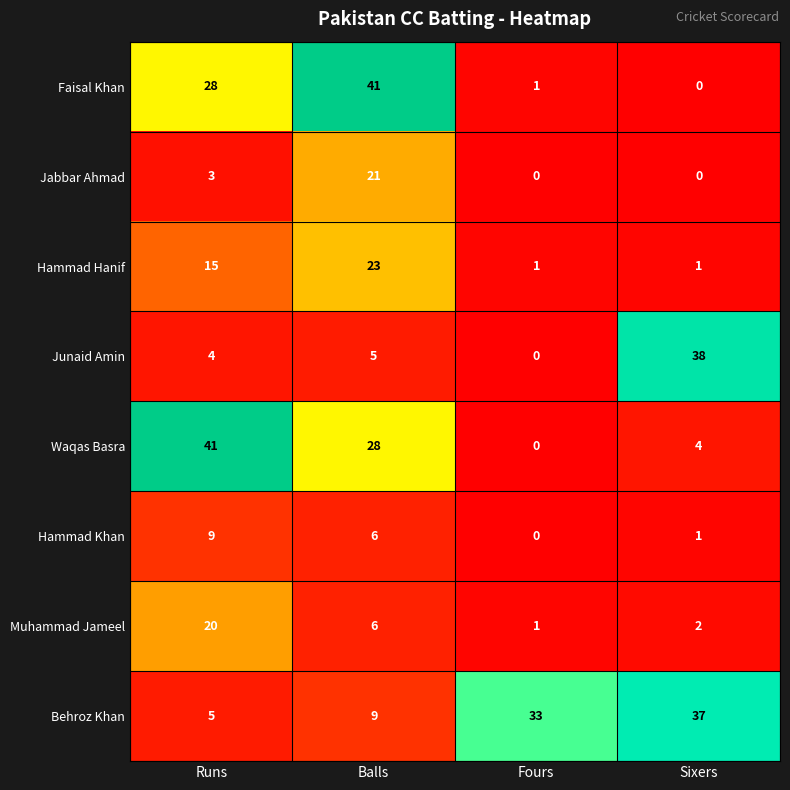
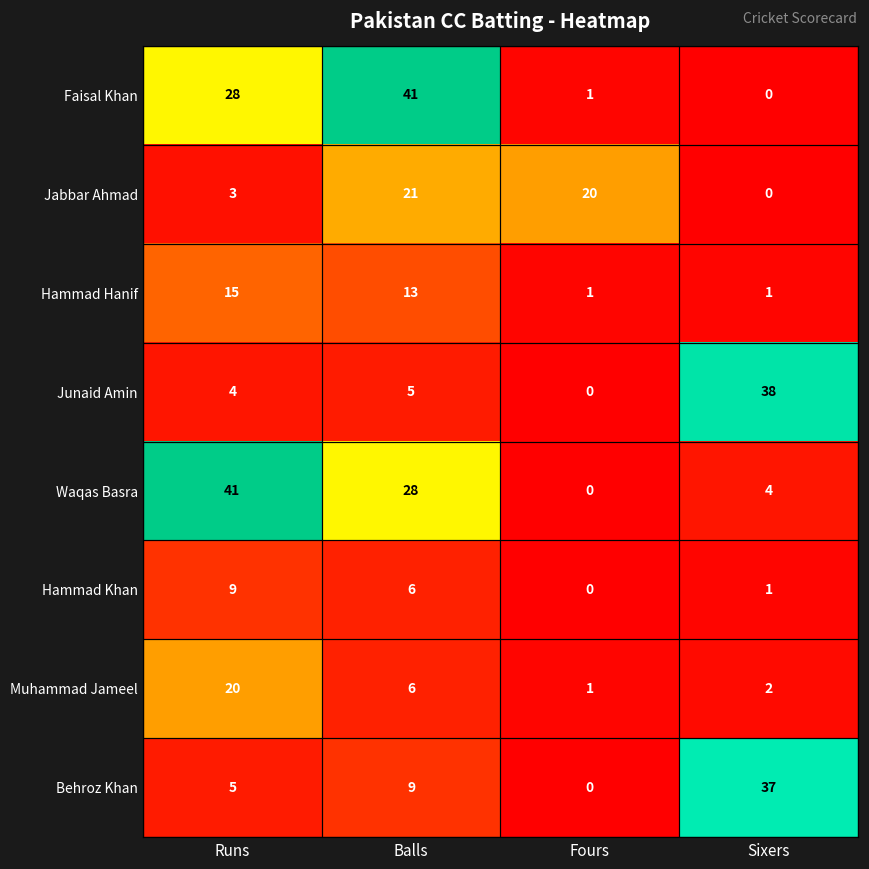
Jabbar Ahmad, Fours: 0 -> 20
Hammad Hanif, Balls: 23 -> 13
Behroz Khan, Fours: 33 -> 0
